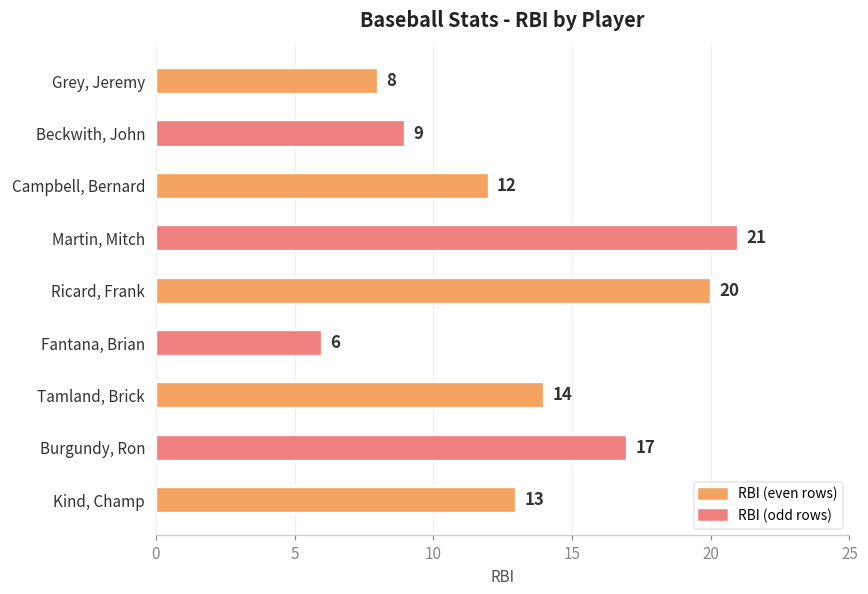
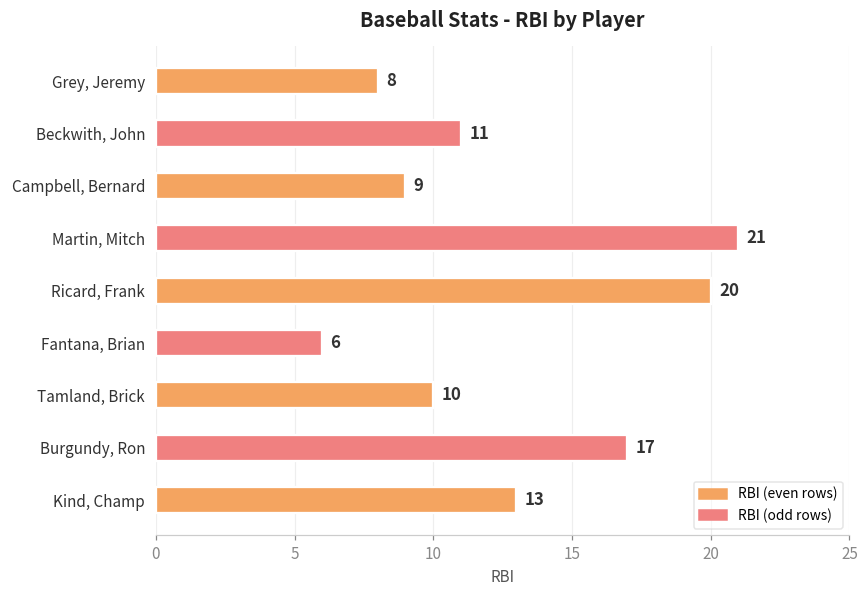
Beckwith, John: 9 -> 11
Campbell, Bernard: 12 -> 9
Tamland, Brick: 14 -> 10
